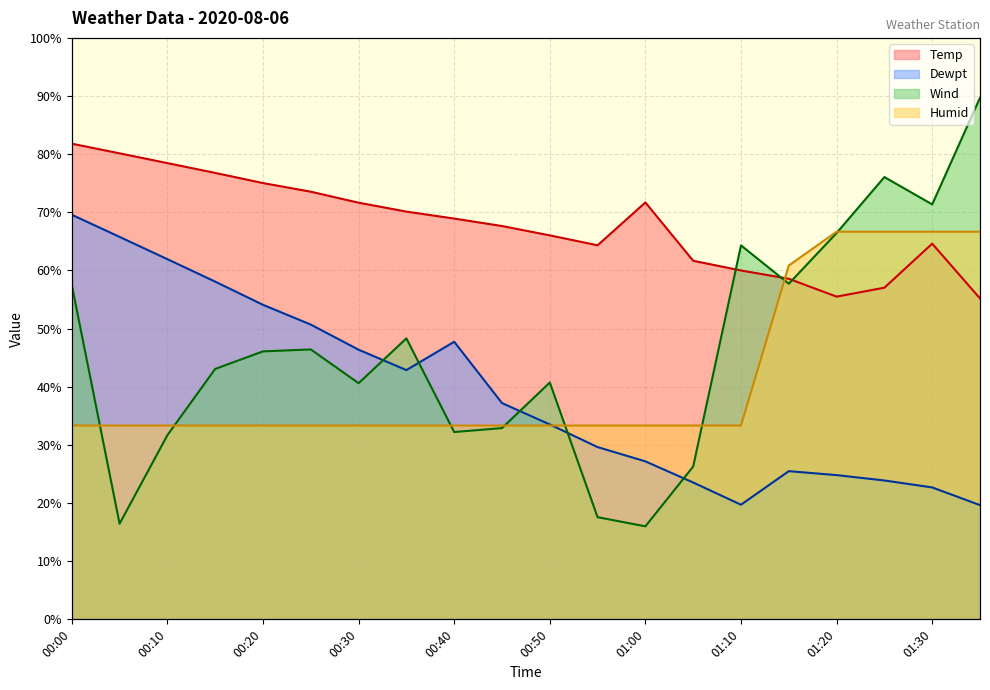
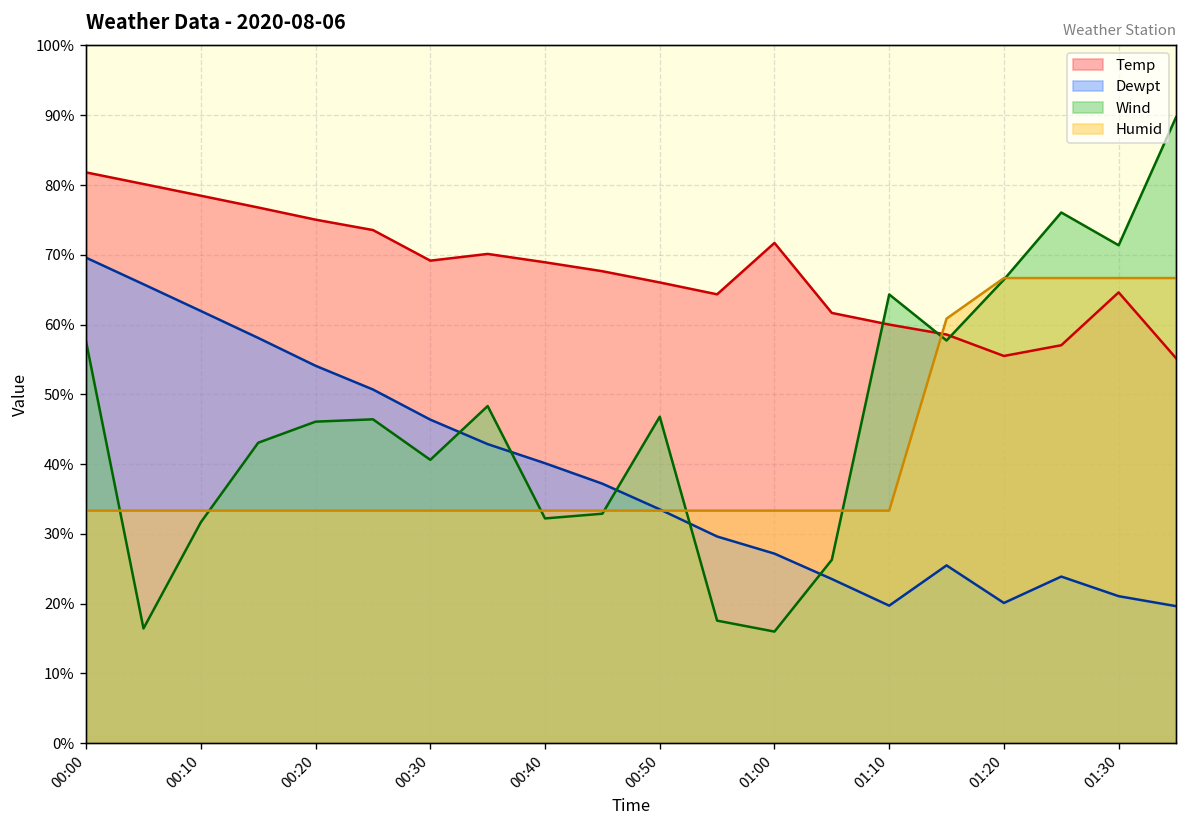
Temp, 00:30: 72% -> 69%
Dewpt, 00:40: 48% -> 40%
Wind, 00:50: 41% -> 47%
Dewpt, 01:20: 25% -> 20%
Dewpt, 01:30: 23% -> 21%
